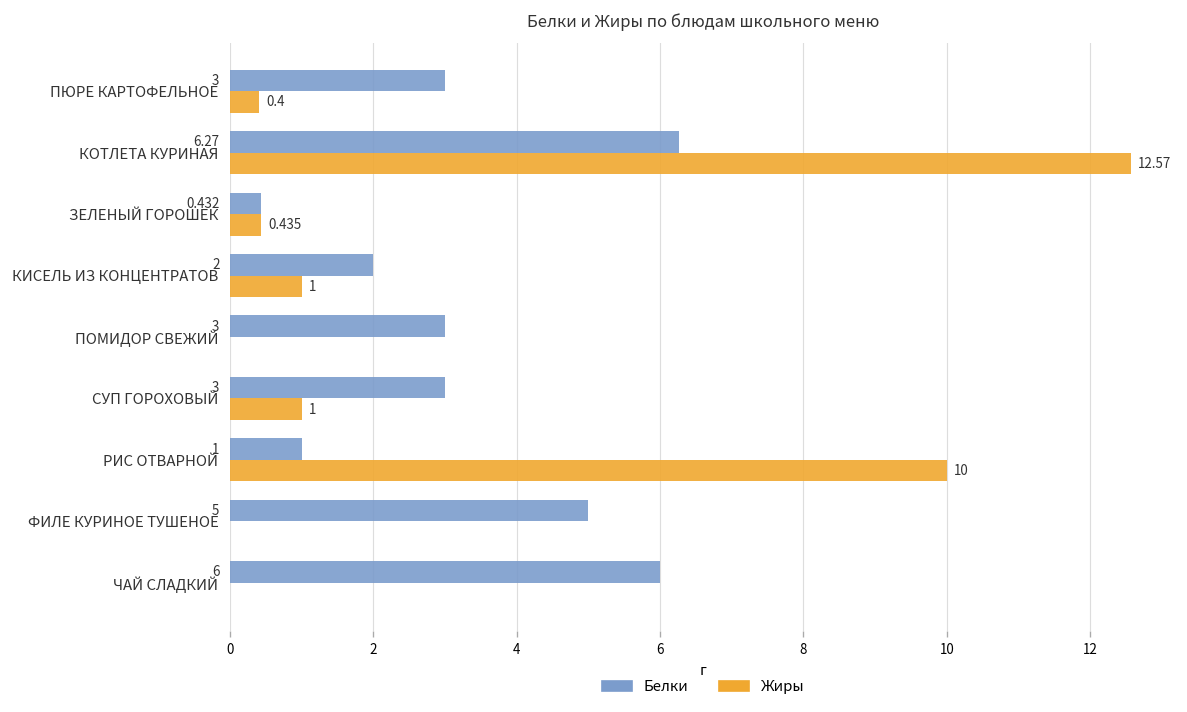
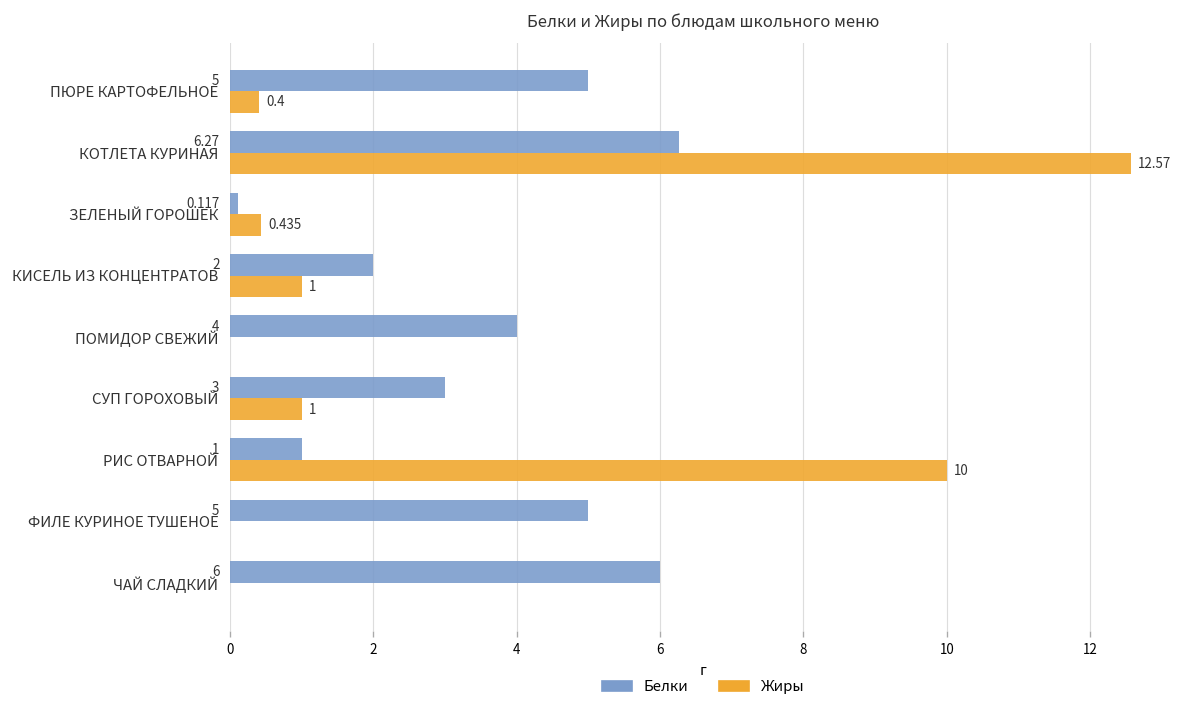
Белки, ПЮРЕ КАРТОФЕЛЬНОЕ: 3 -> 5
Белки, ЗЕЛЕНЫЙ ГОРОШЕК: 0.432 -> 0.117
Белки, ПОМИДОР СВЕЖИЙ: 3 -> 4
